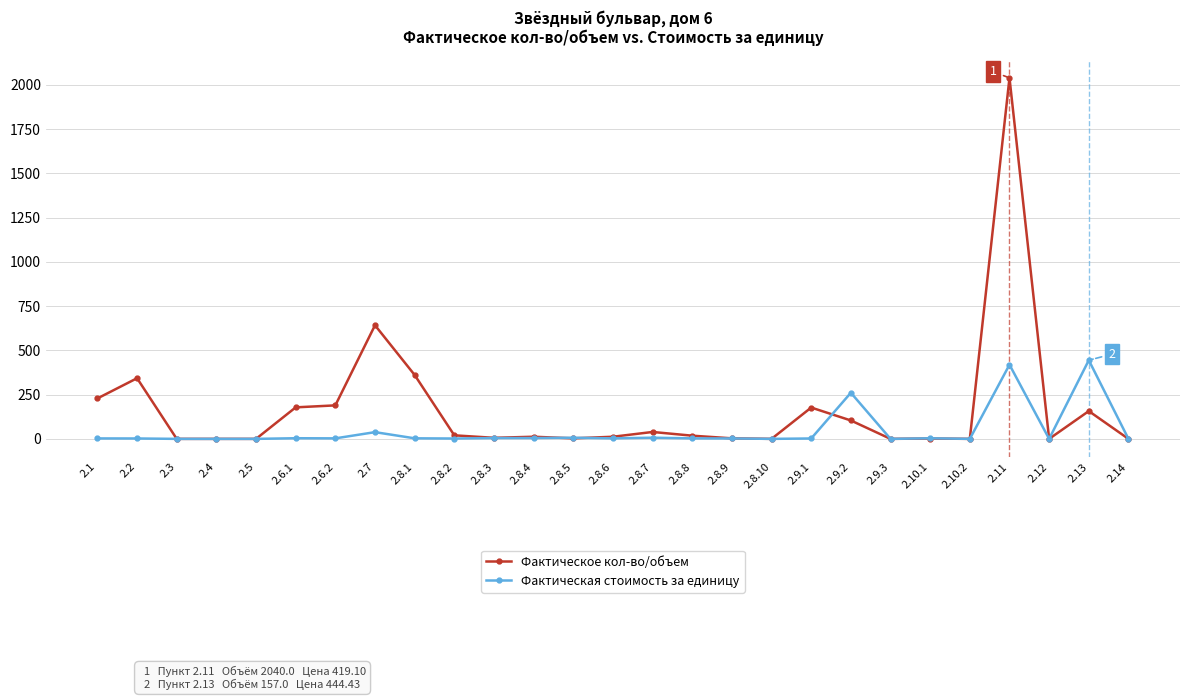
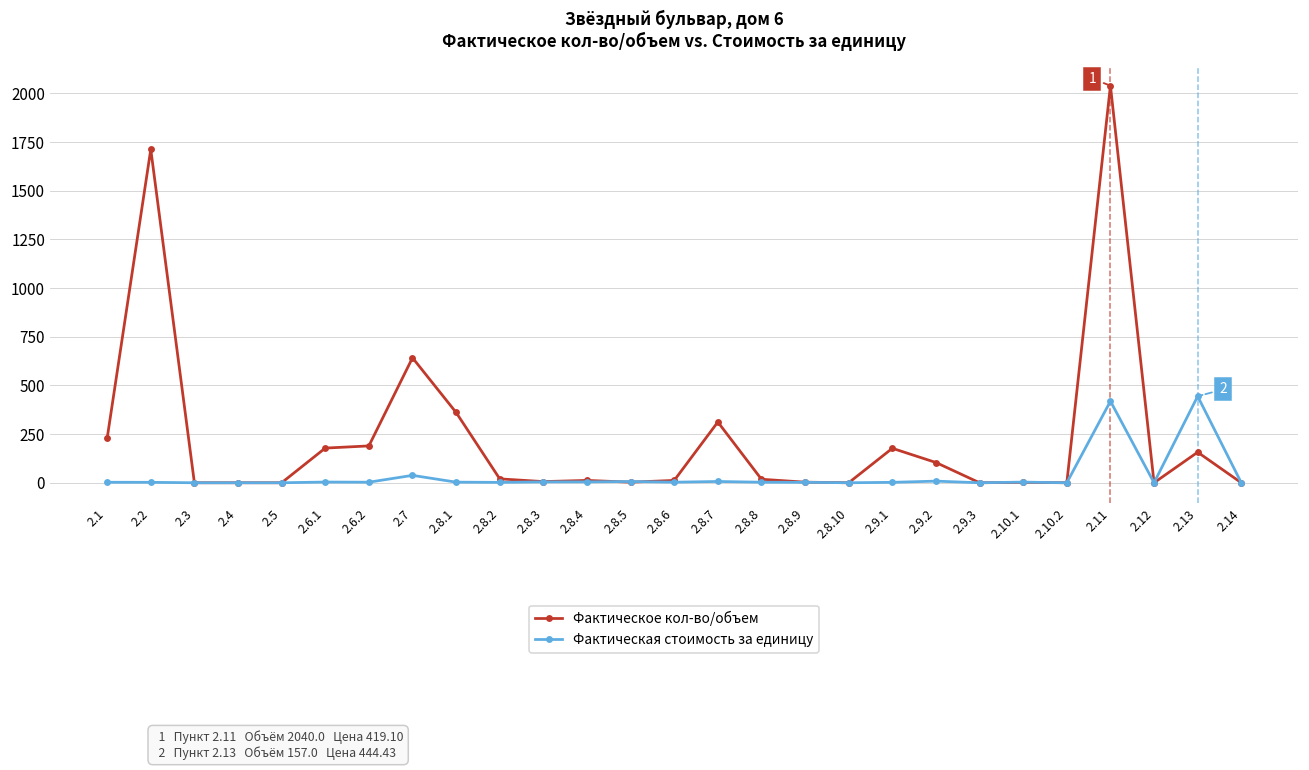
Фактическое кол-во/объем, 2.2: 340 -> 1710
Фактическое кол-во/объем, 2.8.7: 40 -> 310
Фактическая стоимость за единицу, 2.9.2: 260 -> 10
